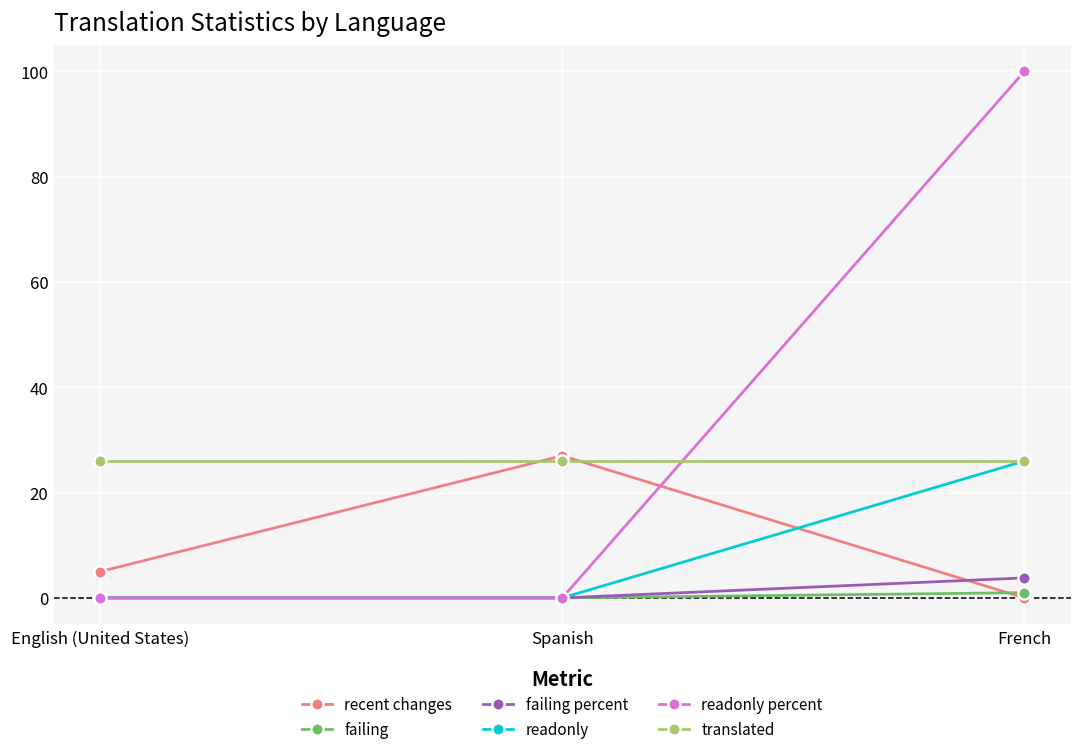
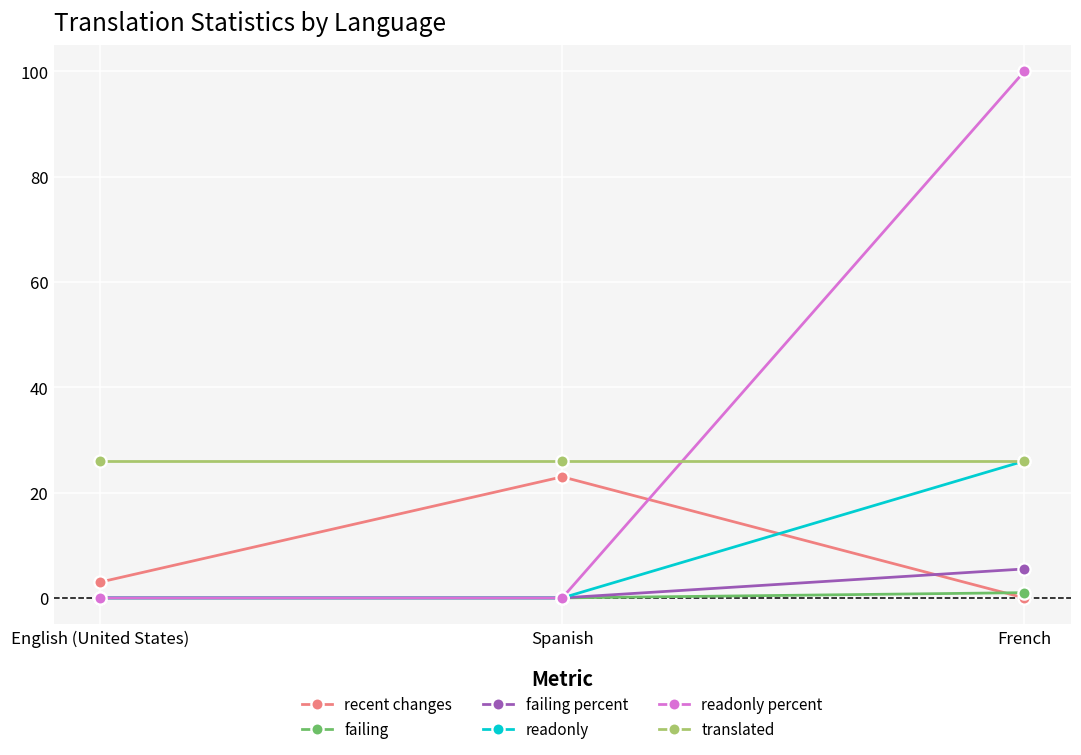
recent changes, English (United States): 5 -> 3
recent changes, Spanish: 27 -> 23
failing percent, French: 4 -> 6
